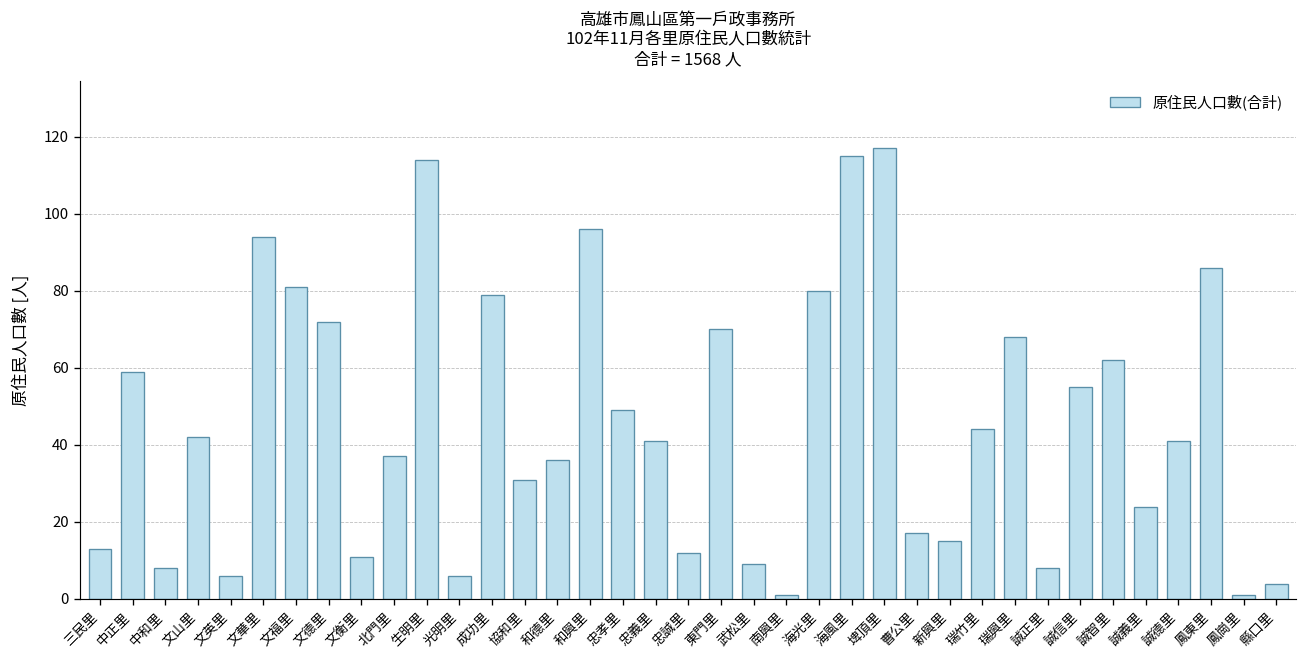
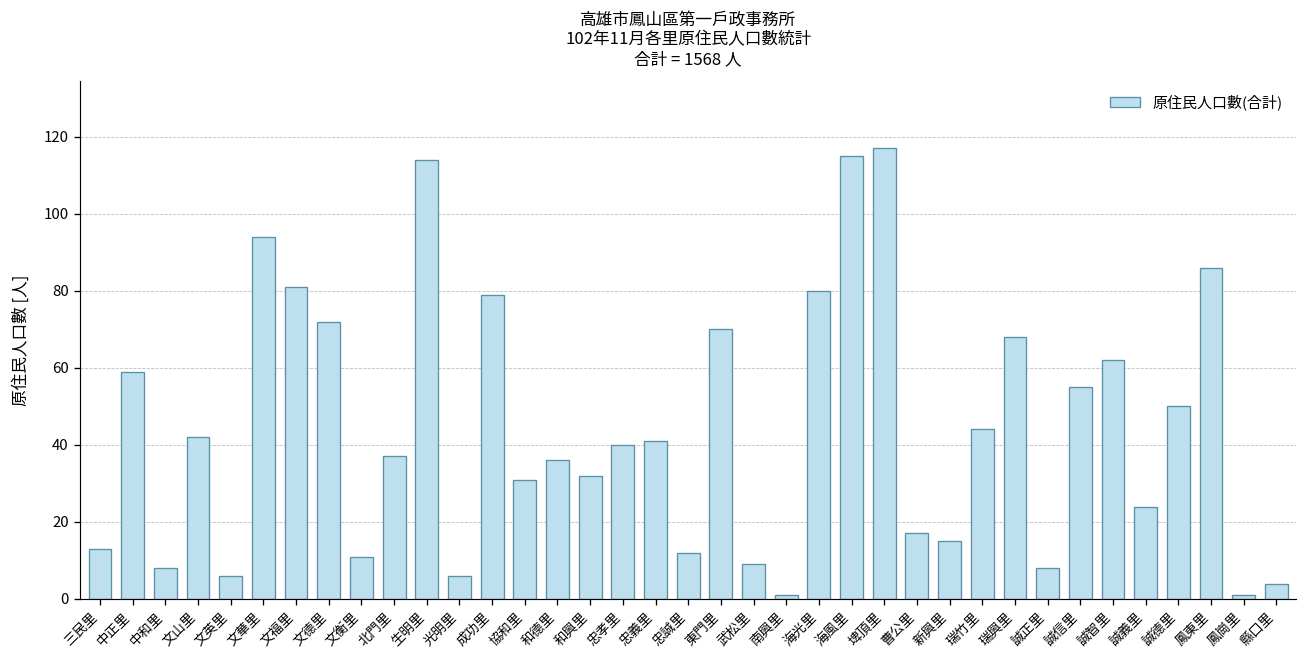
和興里: 96 -> 32
忠孝里: 49 -> 40
誠德里: 41 -> 50
